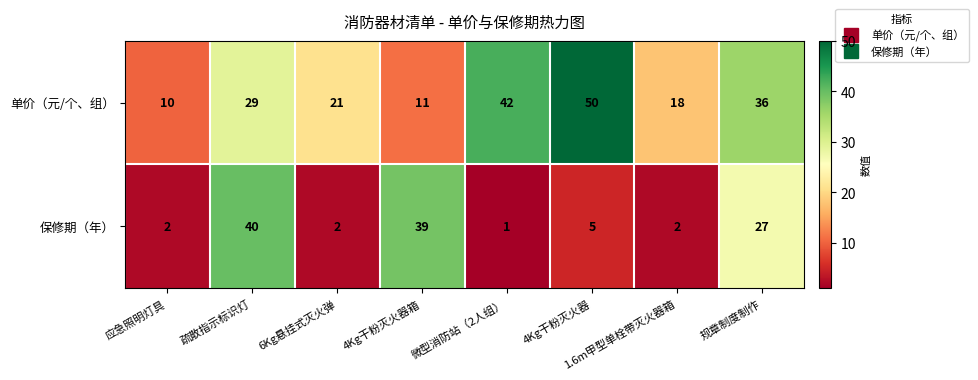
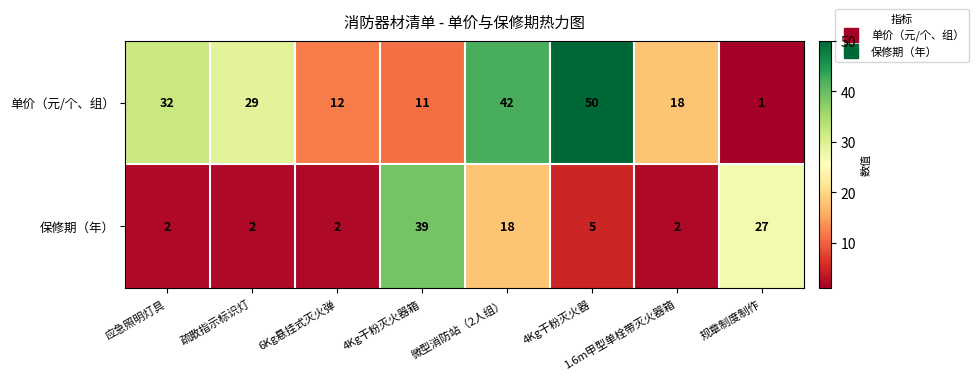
单价（元/个、组）, 应急照明灯具: 10 -> 32
单价（元/个、组）, 6Kg悬挂式灭火弹: 21 -> 12
单价（元/个、组）, 规章制度制作: 36 -> 1
保修期（年）, 疏散指示标识灯: 40 -> 2
保修期（年）, 微型消防站（2人组）: 1 -> 18
